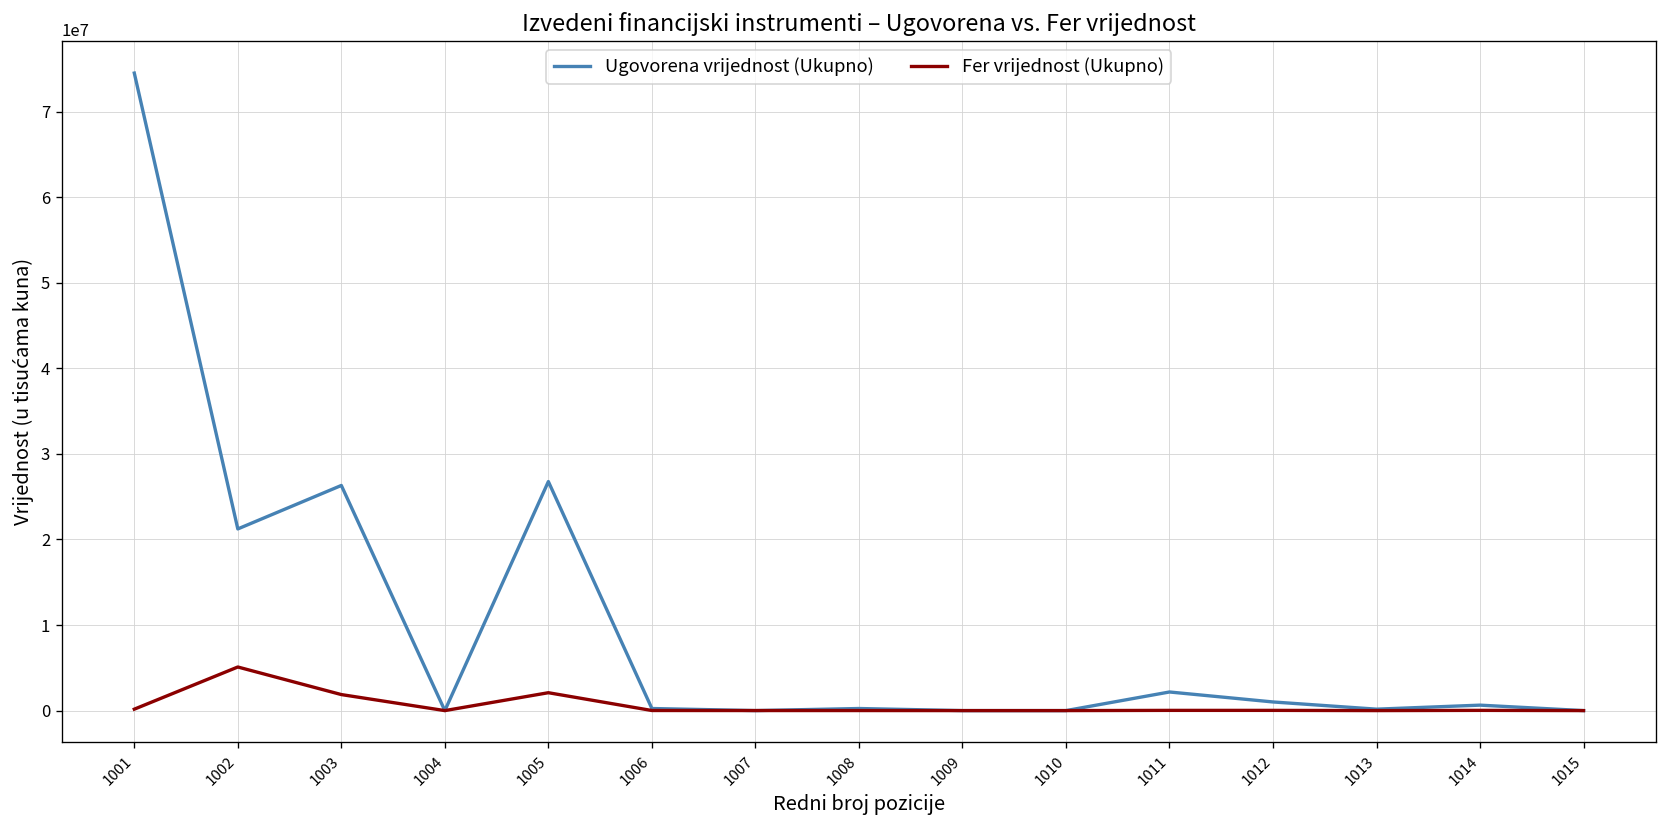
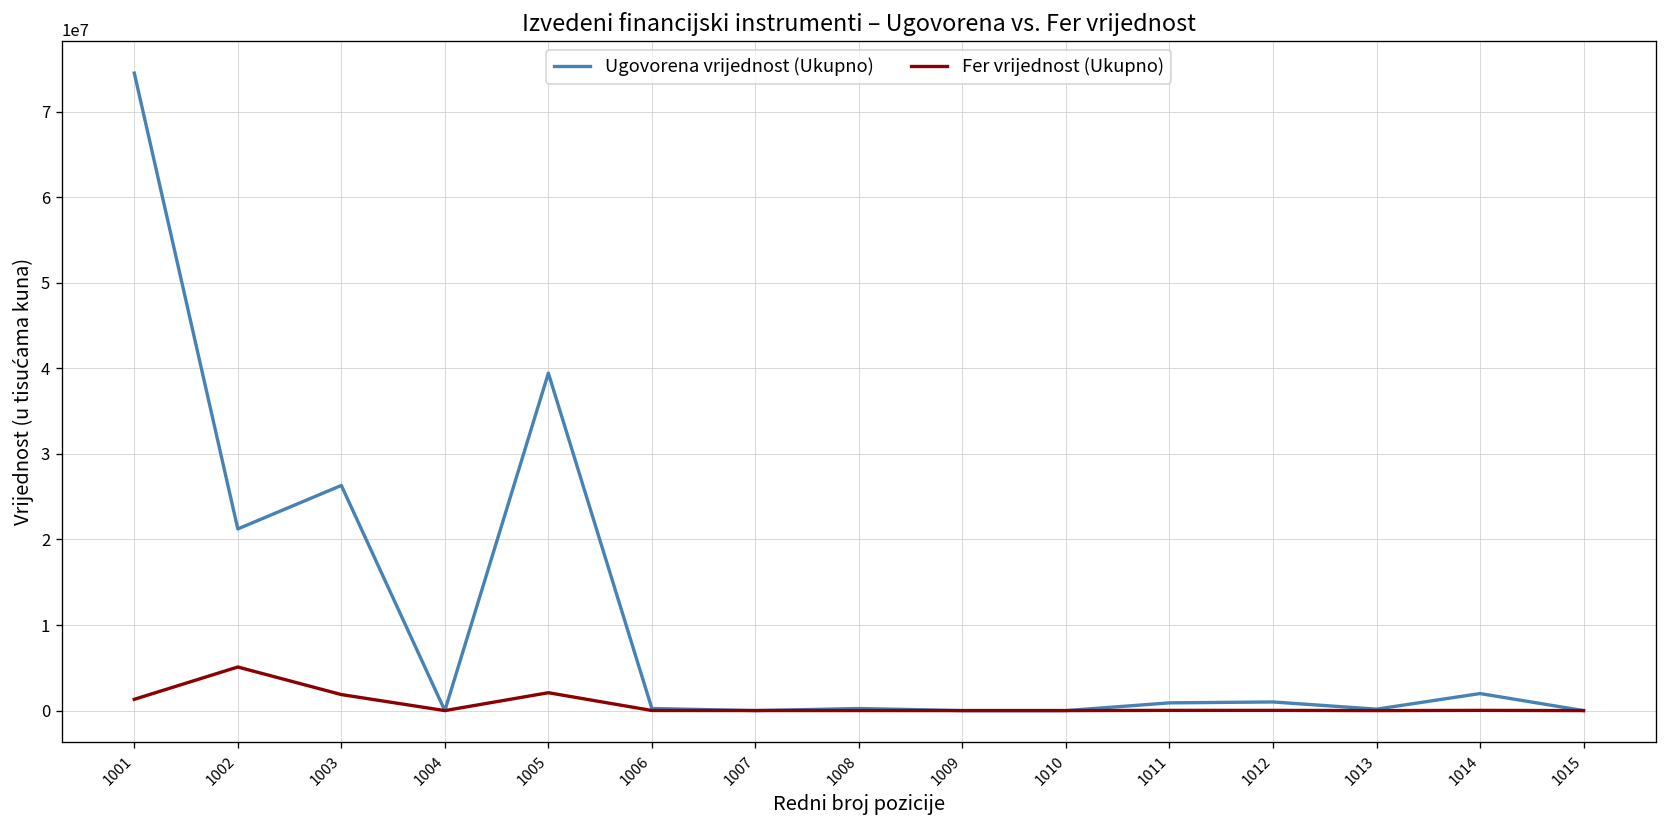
Fer vrijednost (Ukupno), 1001: 0 -> 1000000
Ugovorena vrijednost (Ukupno), 1005: 27000000 -> 39000000
Ugovorena vrijednost (Ukupno), 1011: 2000000 -> 1000000
Ugovorena vrijednost (Ukupno), 1014: 1000000 -> 2000000
